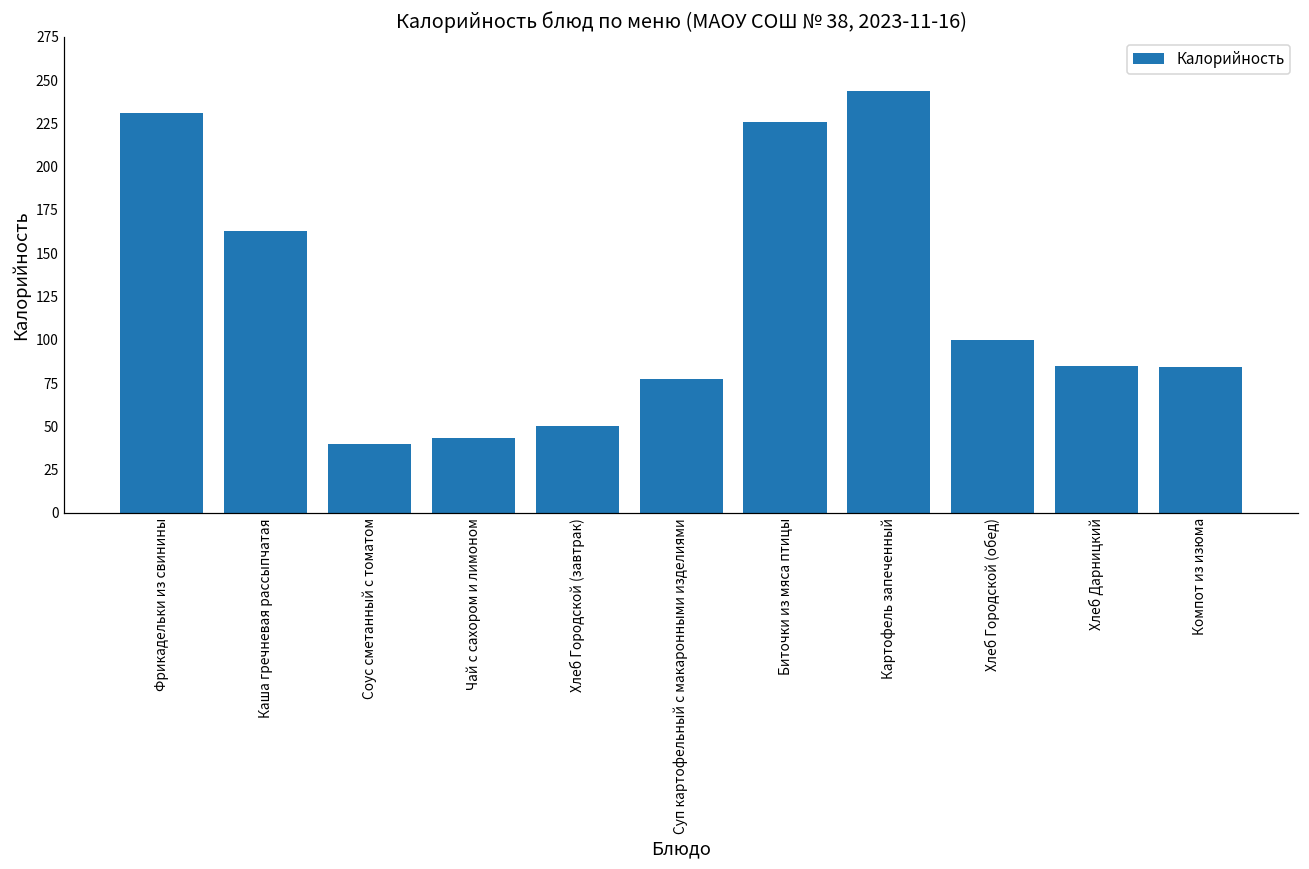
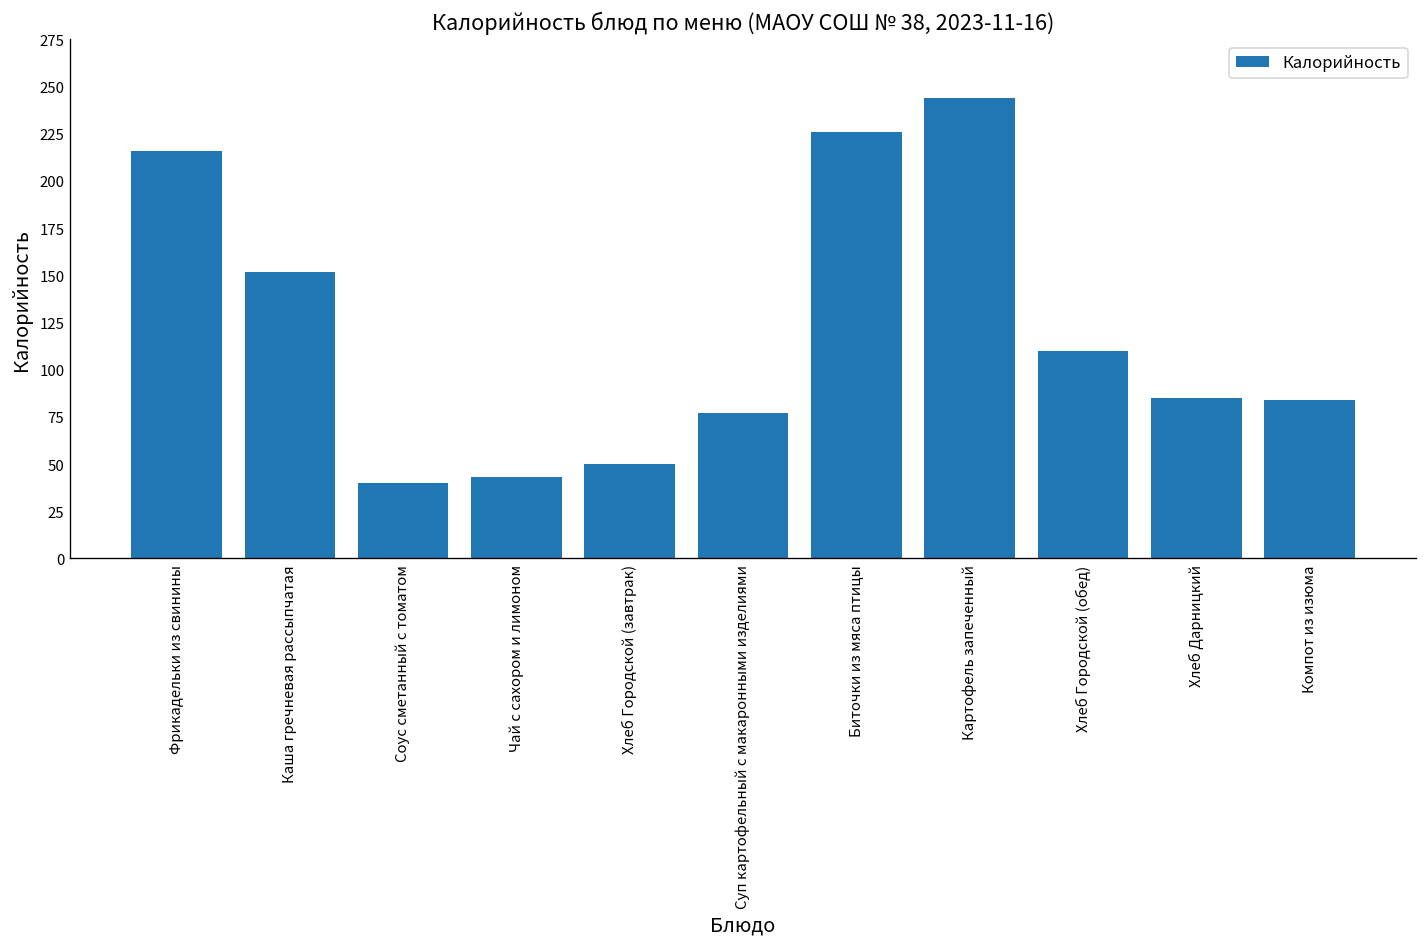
Фрикадельки из свинины: 231 -> 216
Каша гречневая рассыпчатая: 163 -> 152
Хлеб Городской (обед): 100 -> 110
